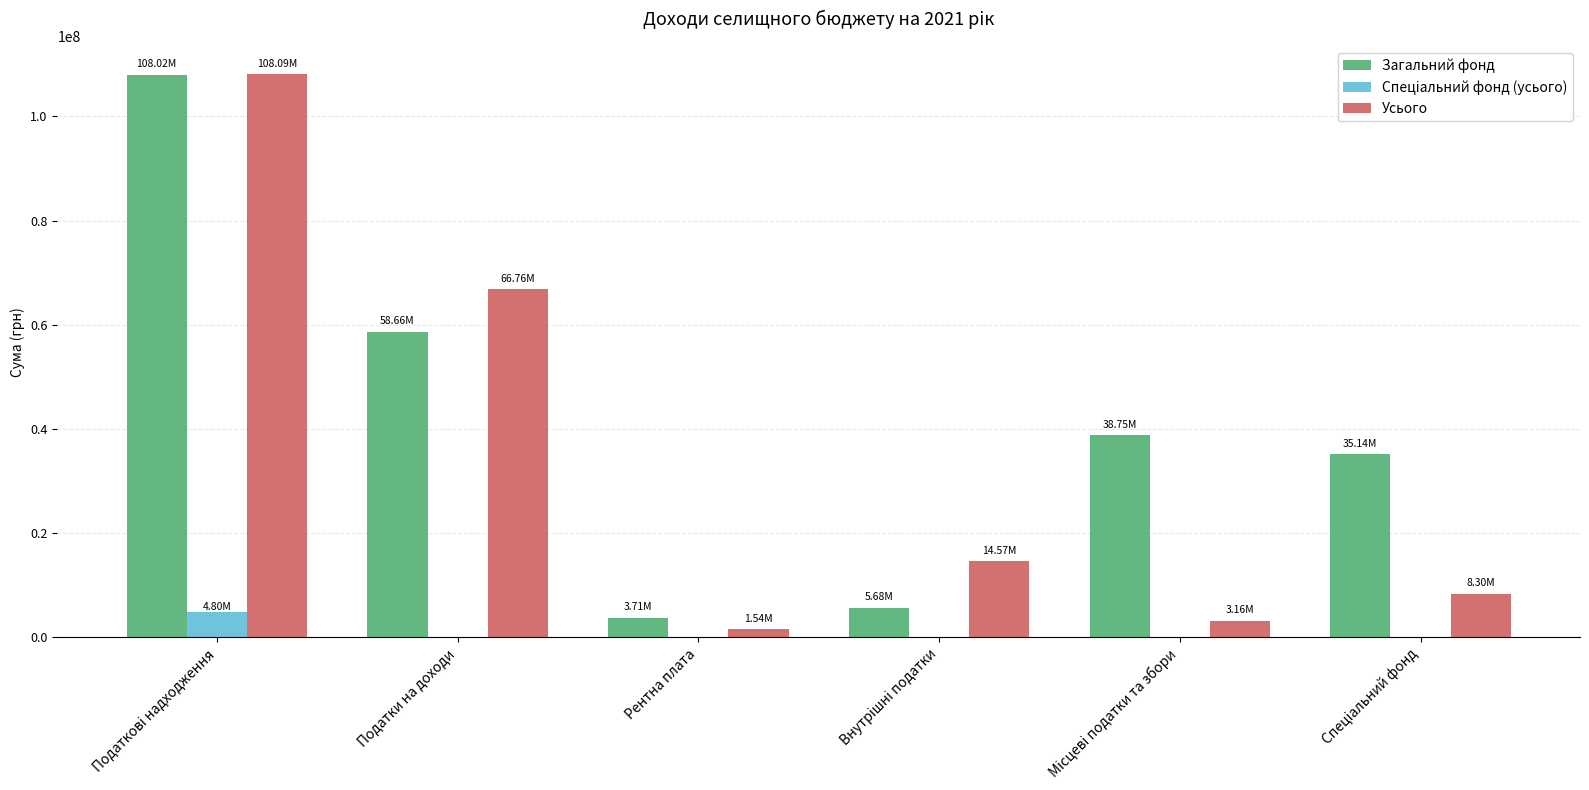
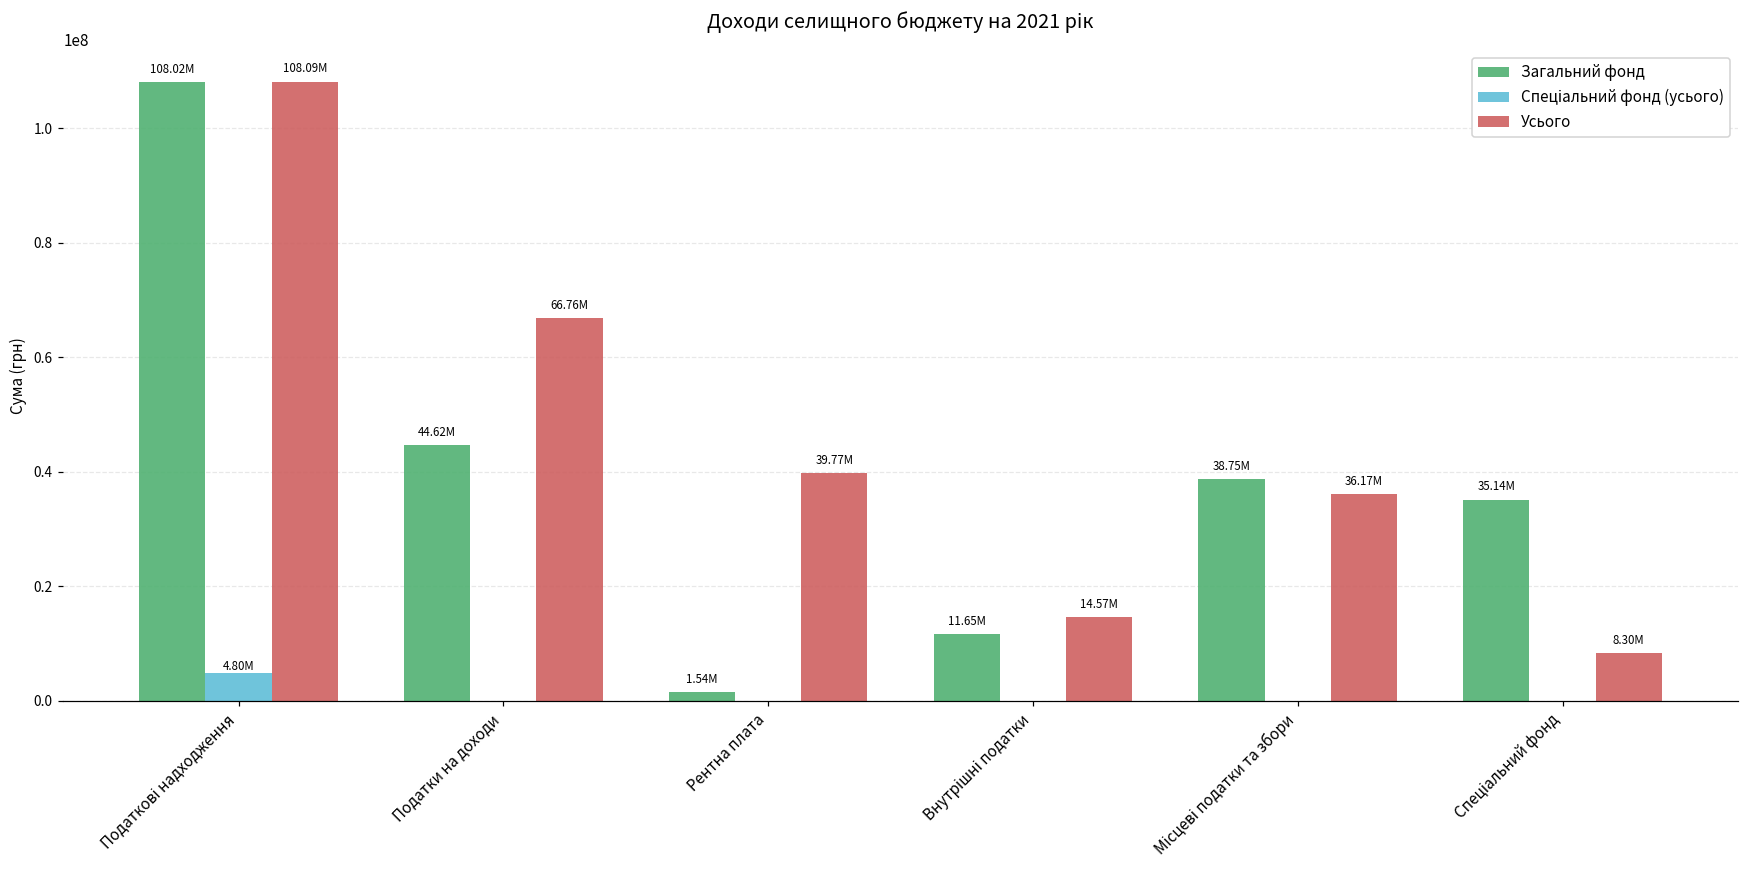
Загальний фонд, Податки на доходи: 58.66M -> 44.62M
Загальний фонд, Рентна плата: 3.71M -> 1.54M
Усього, Рентна плата: 1.54M -> 39.77M
Загальний фонд, Внутрішні податки: 5.68M -> 11.65M
Усього, Місцеві податки та збори: 3.16M -> 36.17M
